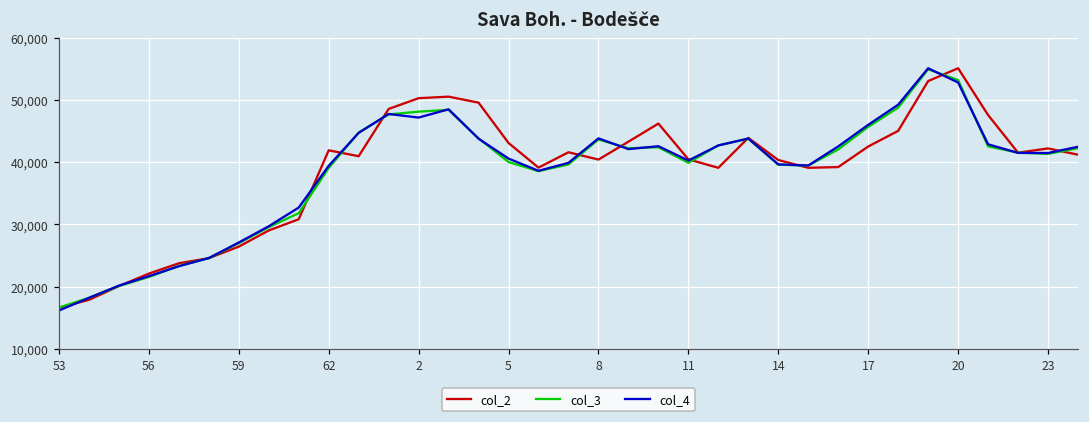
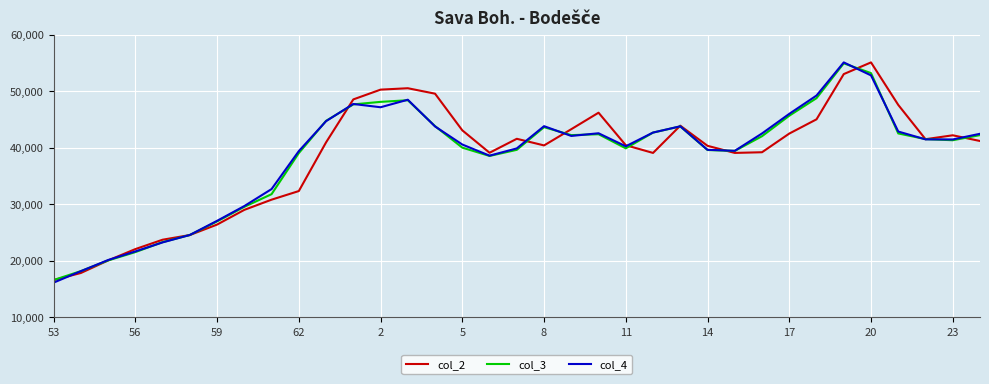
col_2, 62: 42,000 -> 32,000
